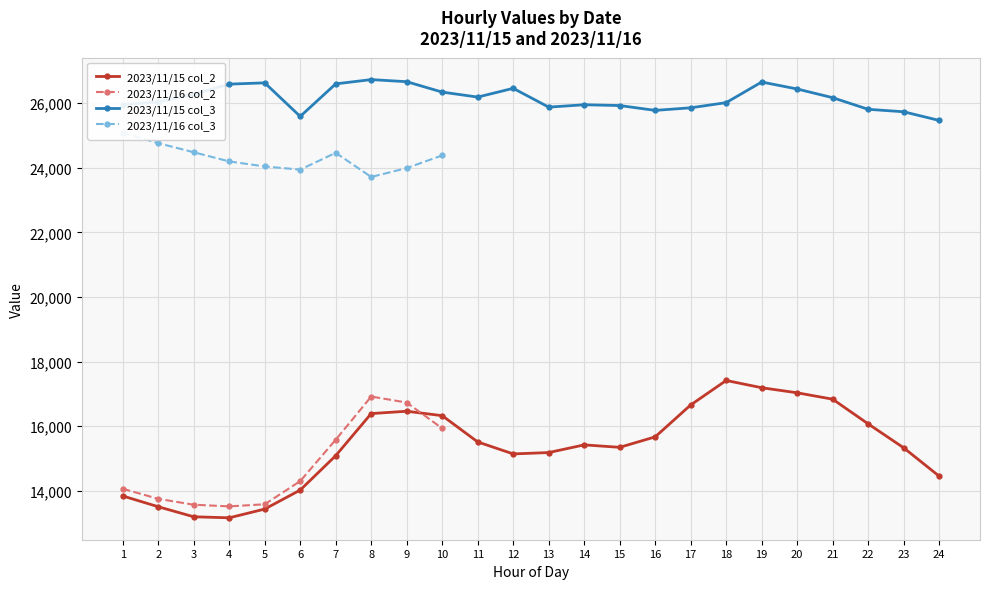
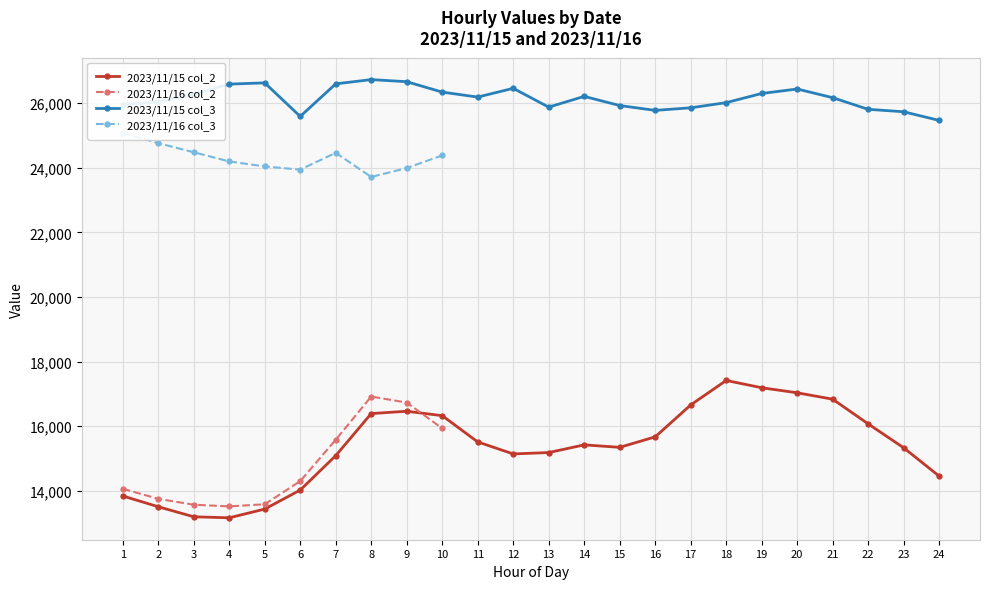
2023/11/15 col_3, 14: 26,000 -> 26,200
2023/11/15 col_3, 19: 26,700 -> 26,300
